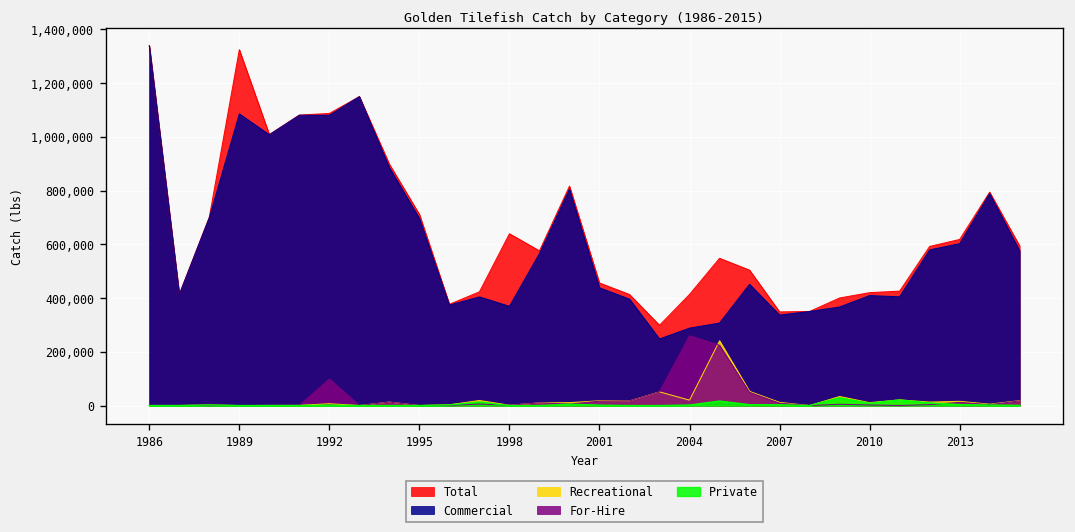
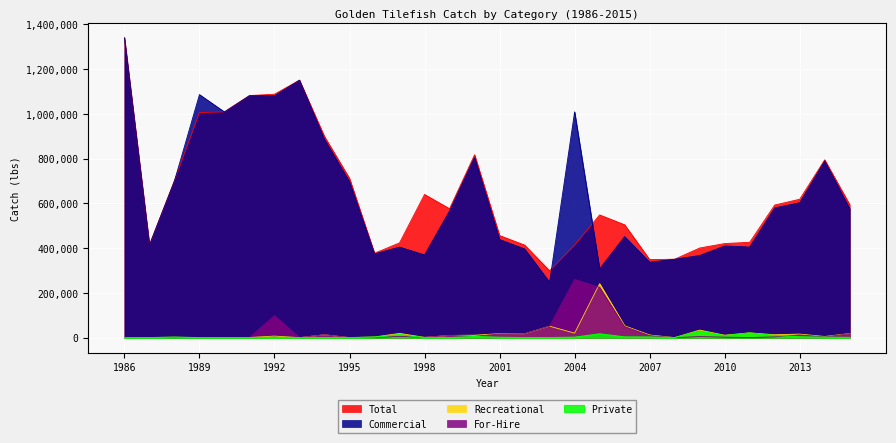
Total, 1989: 1,320,000 -> 1,010,000
Commercial, 2004: 290,000 -> 1,010,000
